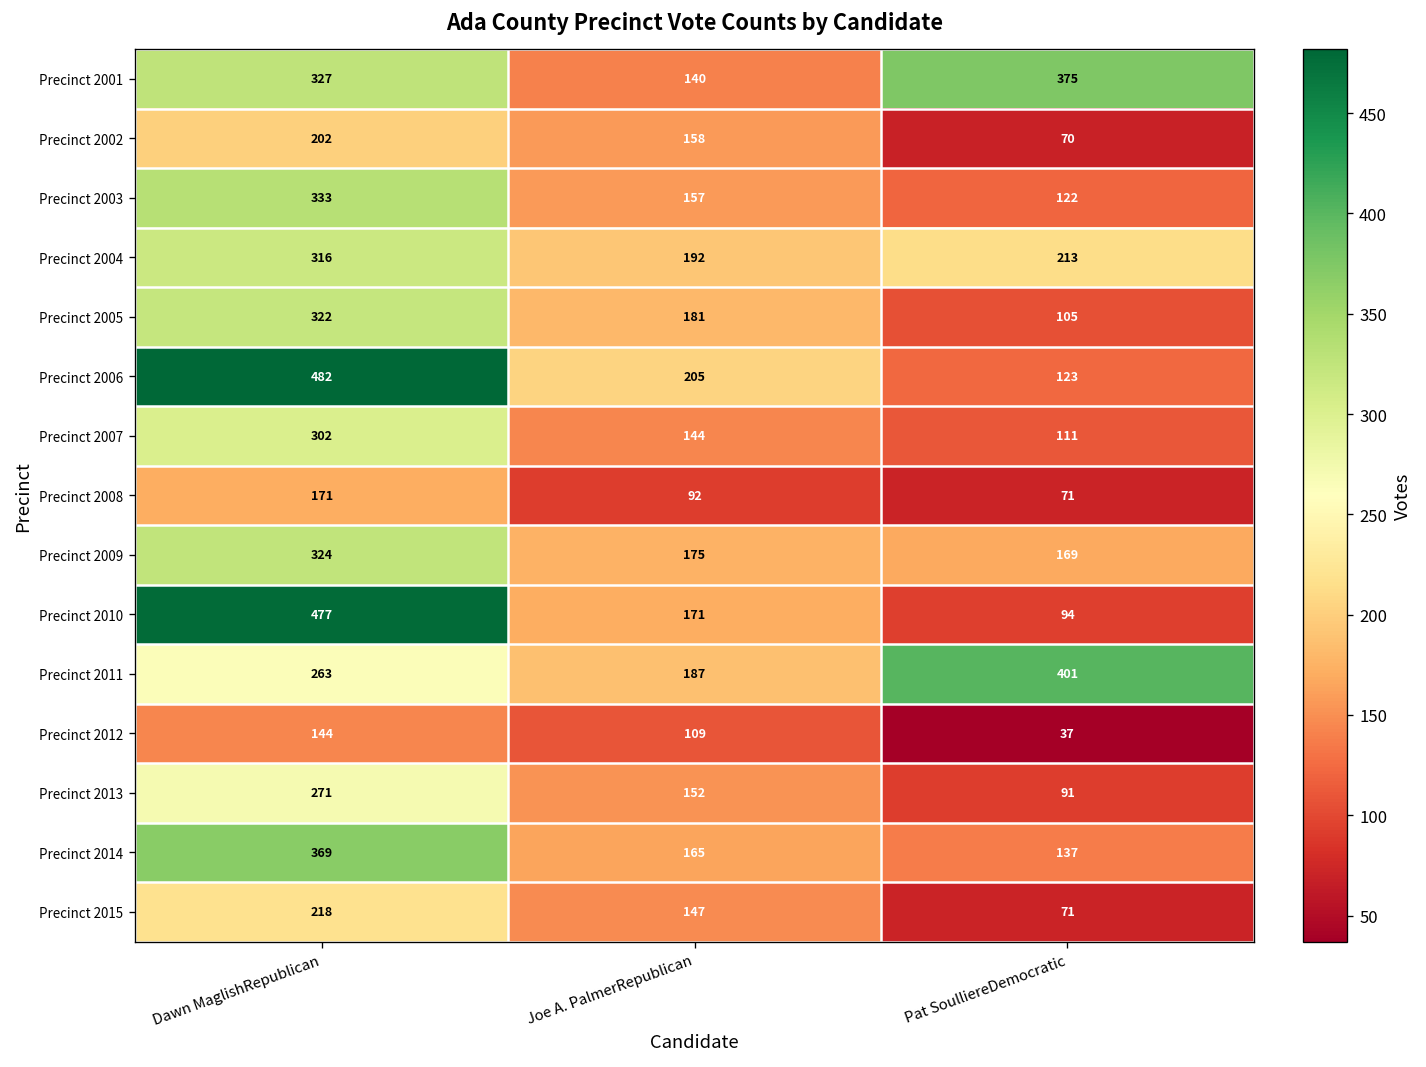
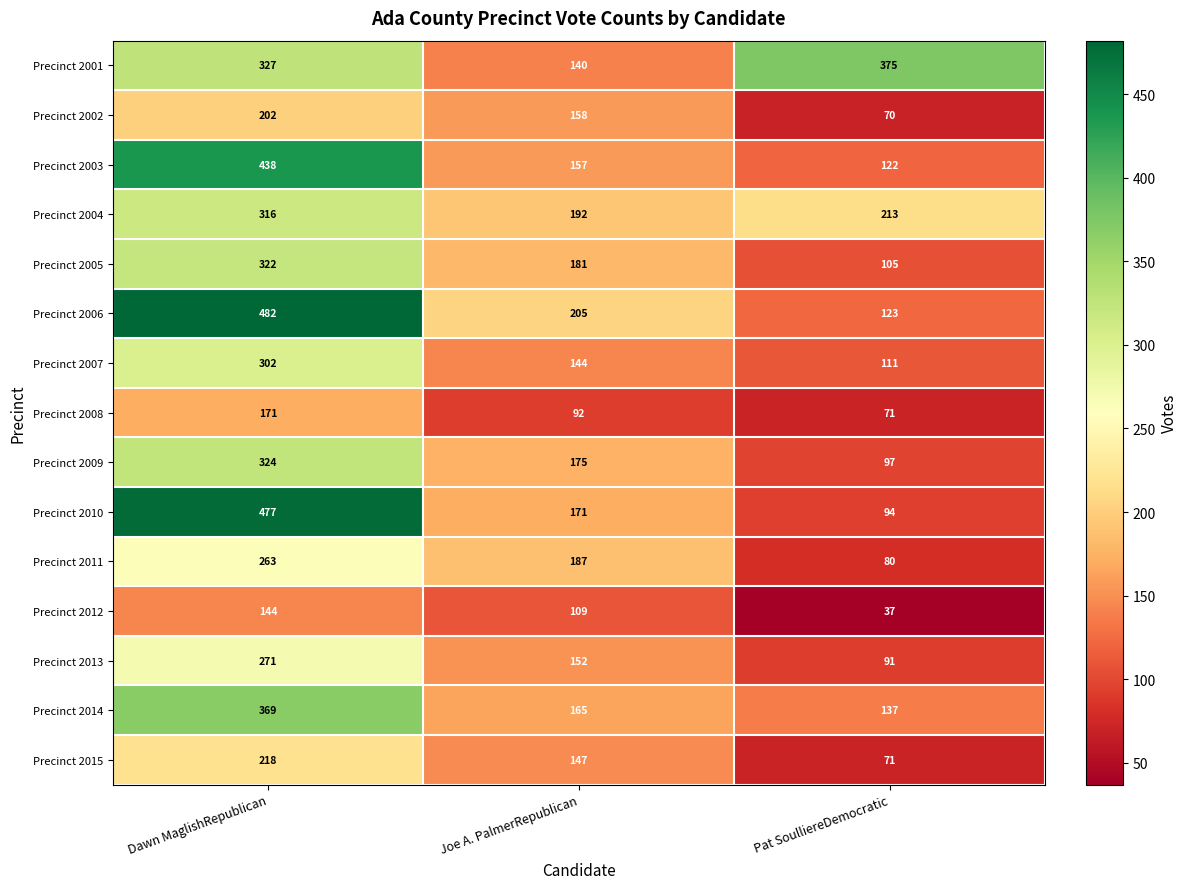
Precinct 2003, Dawn MaglishRepublican: 333 -> 438
Precinct 2009, Pat SoulliereDemocratic: 169 -> 97
Precinct 2011, Pat SoulliereDemocratic: 401 -> 80
